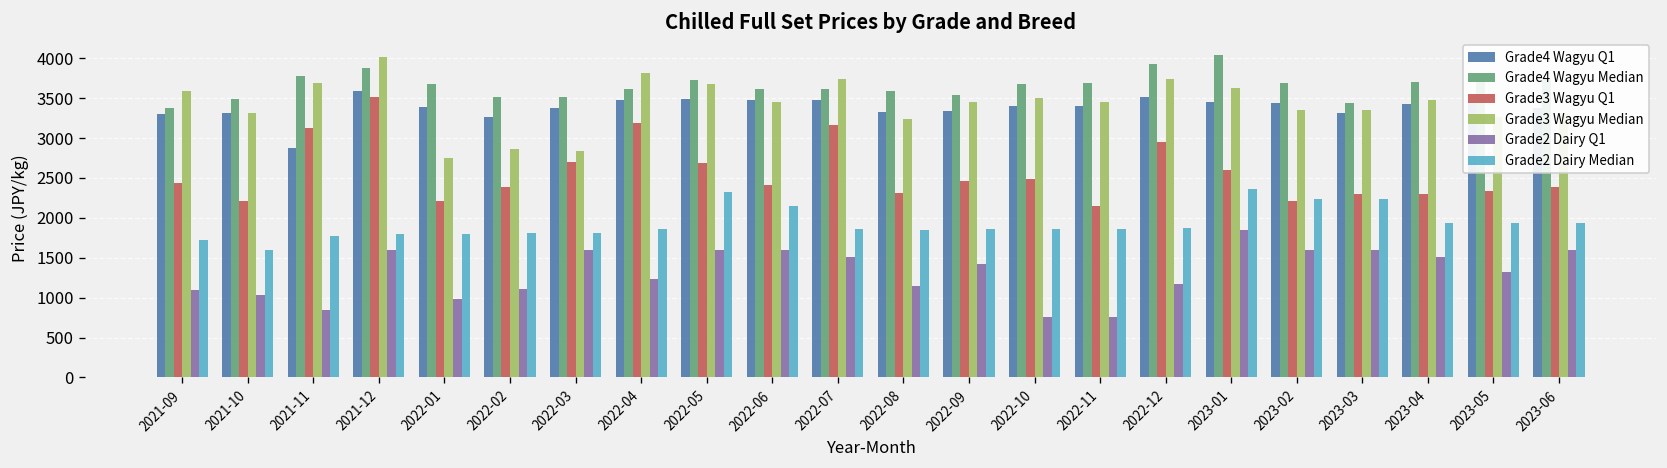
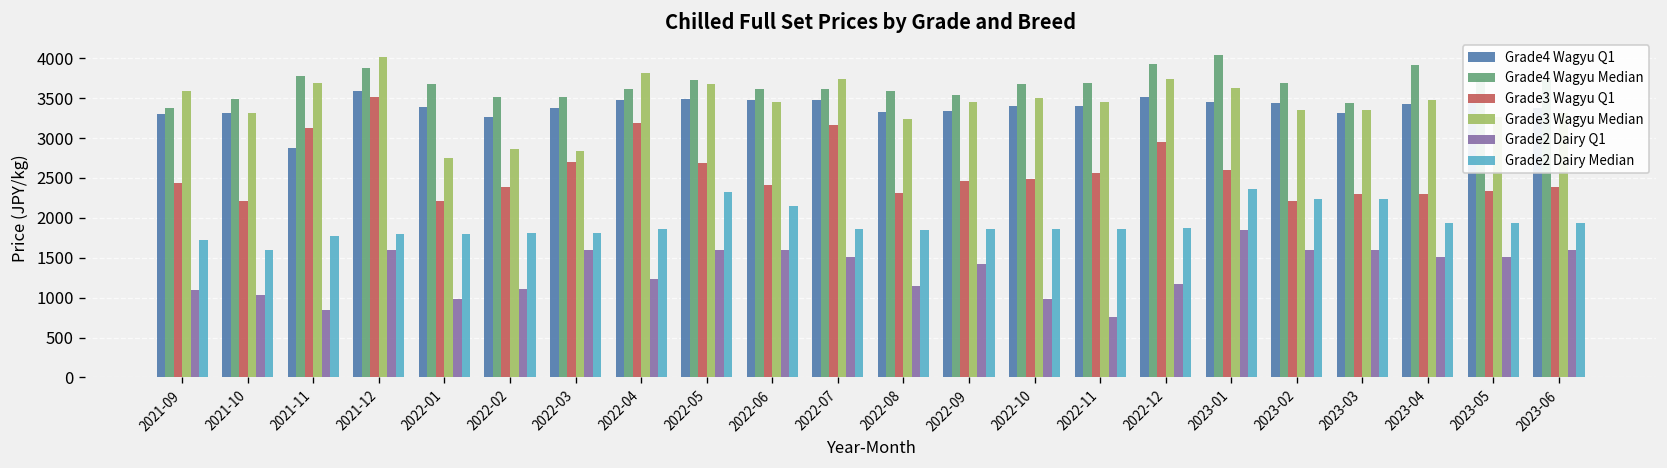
Grade2 Dairy Q1, 2022-10: 800 -> 1000
Grade3 Wagyu Q1, 2022-11: 2200 -> 2600
Grade4 Wagyu Median, 2023-04: 3700 -> 3900
Grade2 Dairy Q1, 2023-05: 1300 -> 1500
